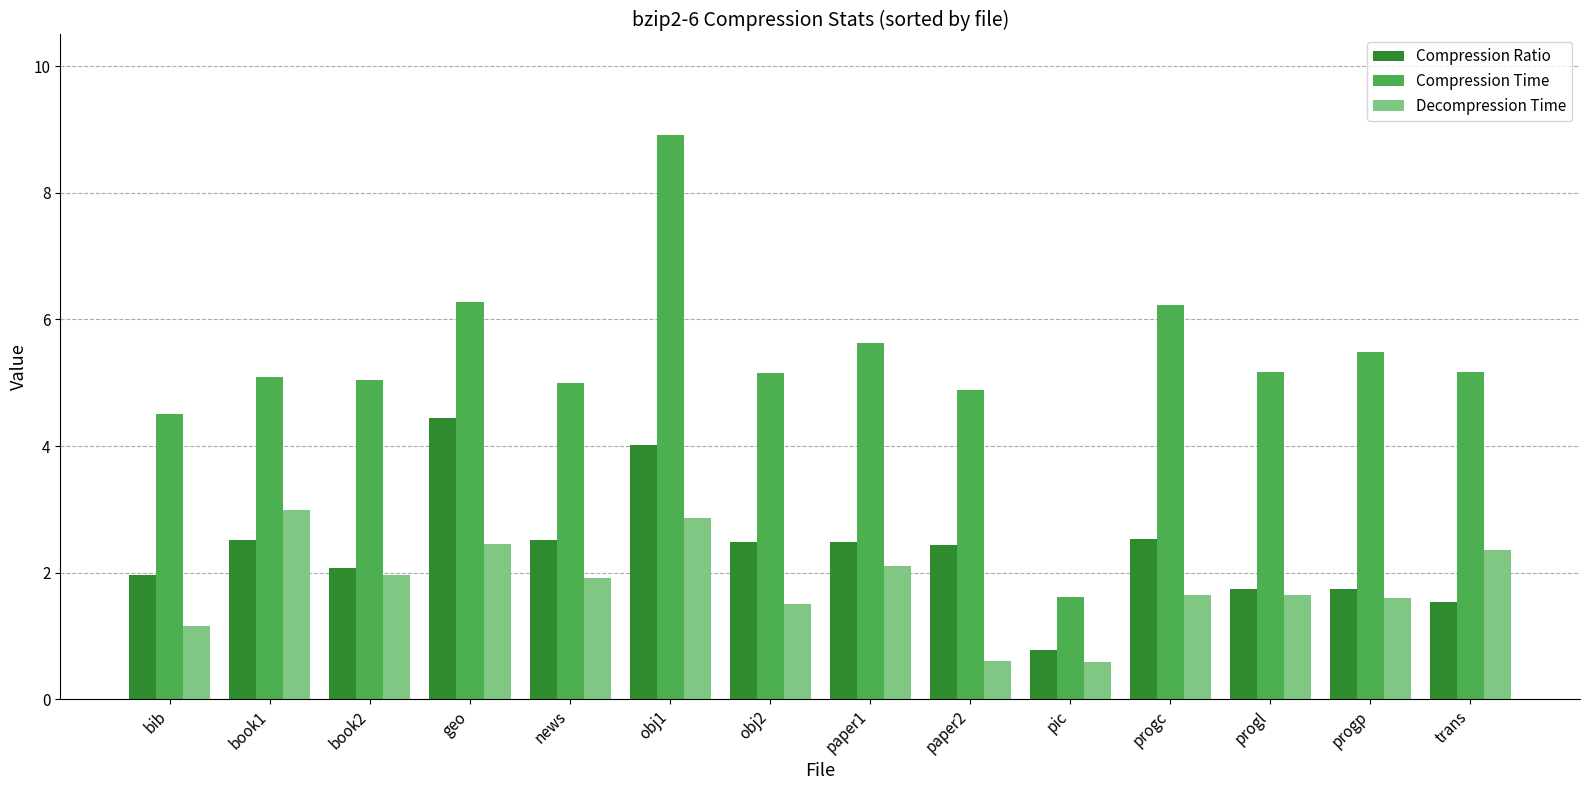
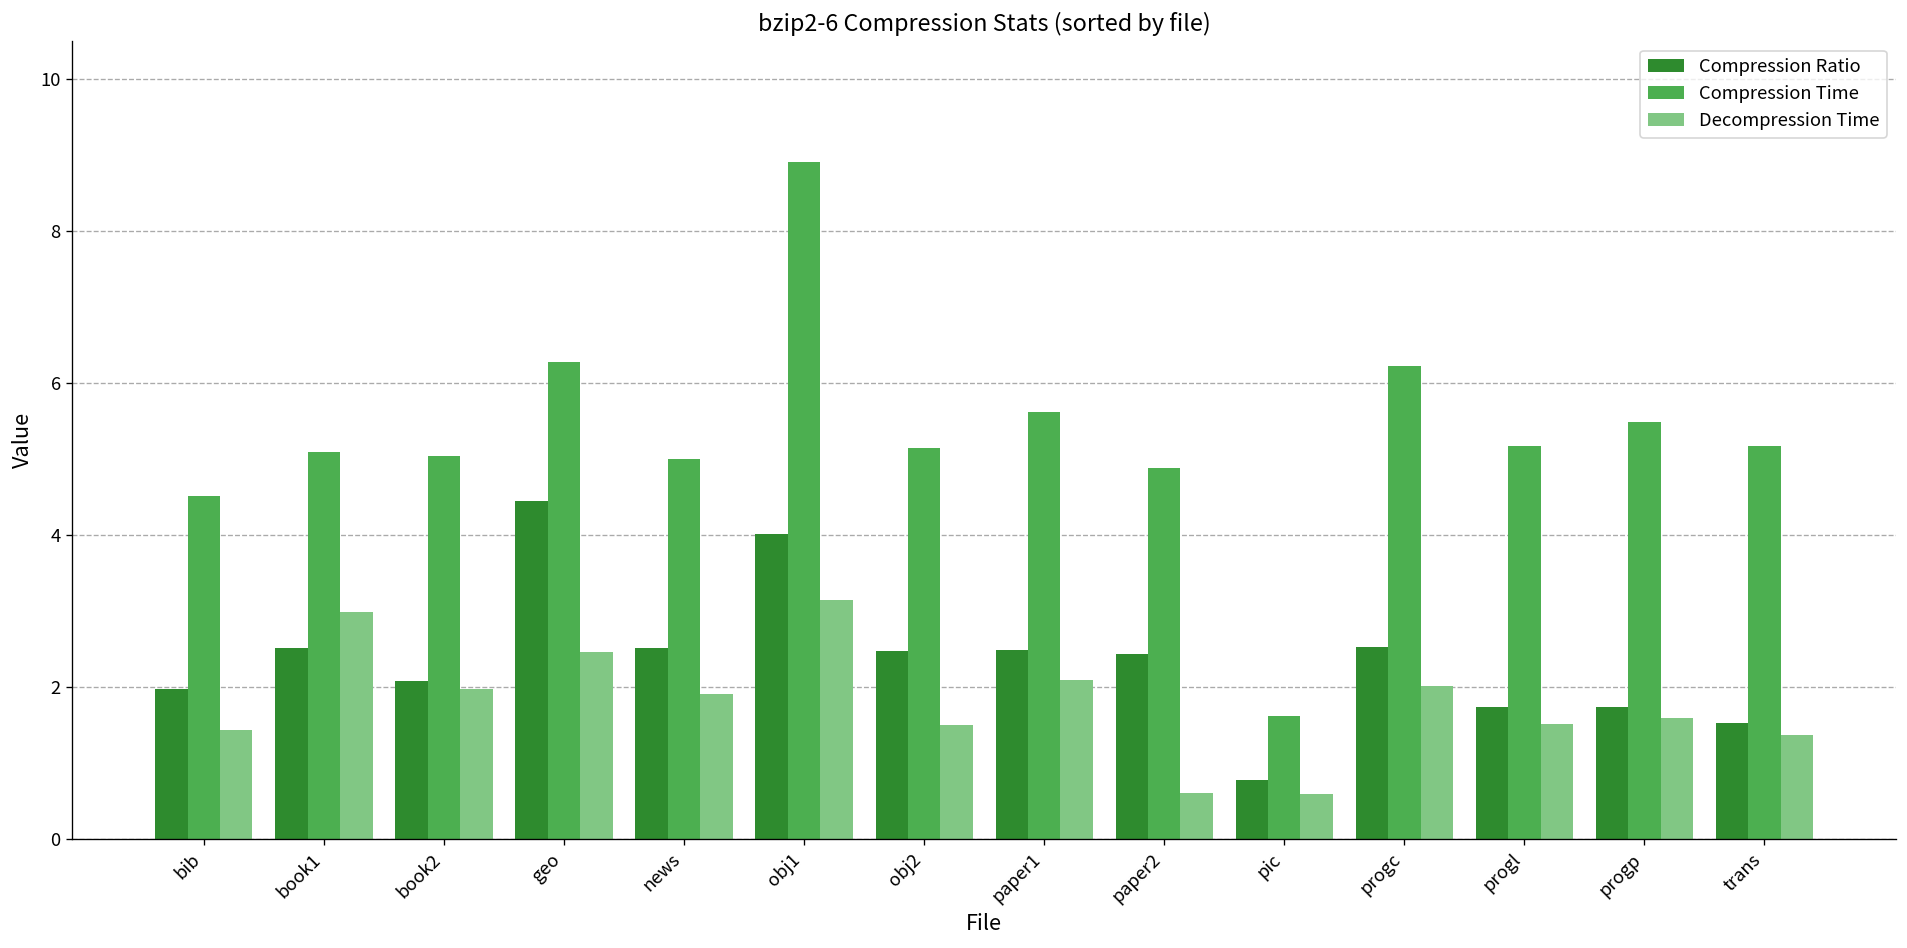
Decompression Time, bib: 1.2 -> 1.4
Decompression Time, obj1: 2.9 -> 3.2
Decompression Time, progc: 1.7 -> 2.0
Decompression Time, progl: 1.6 -> 1.5
Decompression Time, trans: 2.4 -> 1.4
